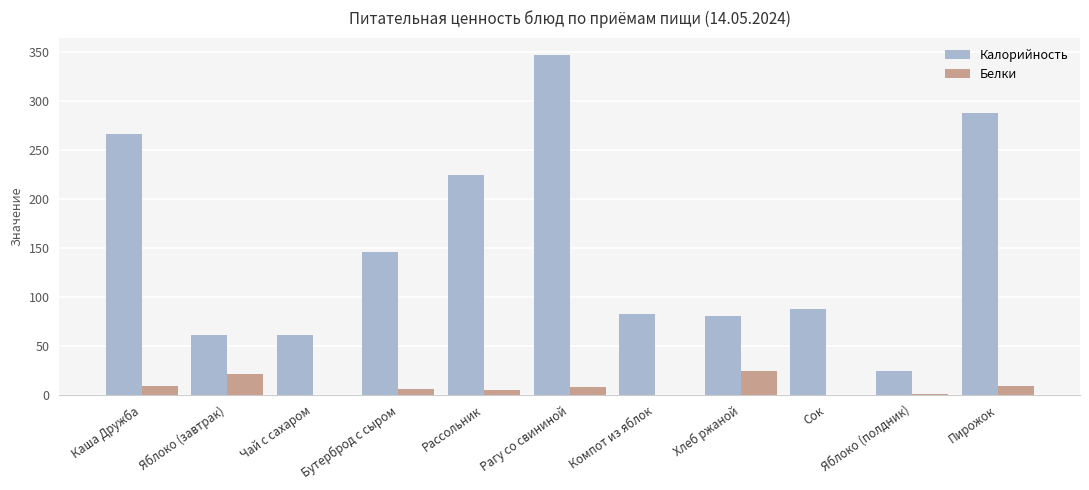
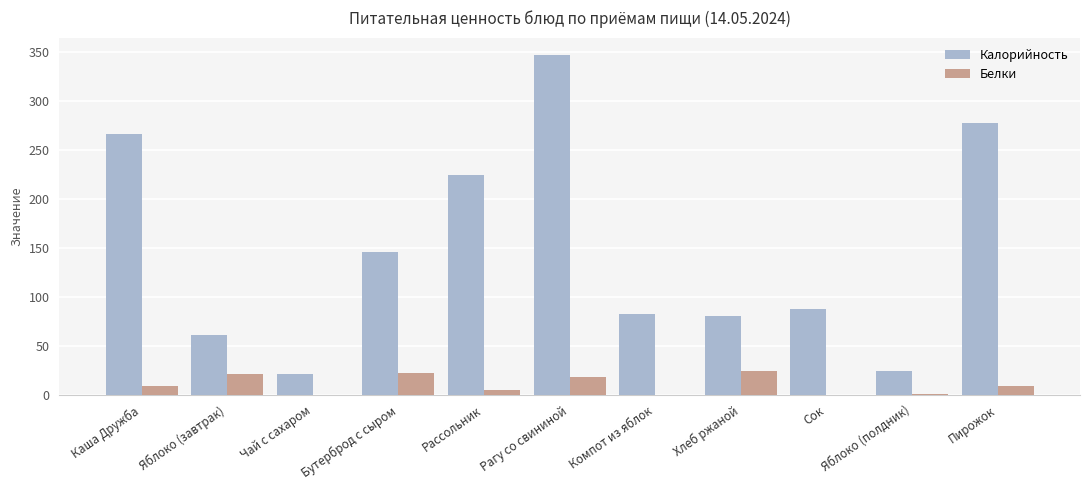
Калорийность, Чай с сахаром: 60 -> 20
Белки, Бутерброд с сыром: 10 -> 20
Белки, Рагу со свининой: 10 -> 20
Калорийность, Пирожок: 290 -> 280
